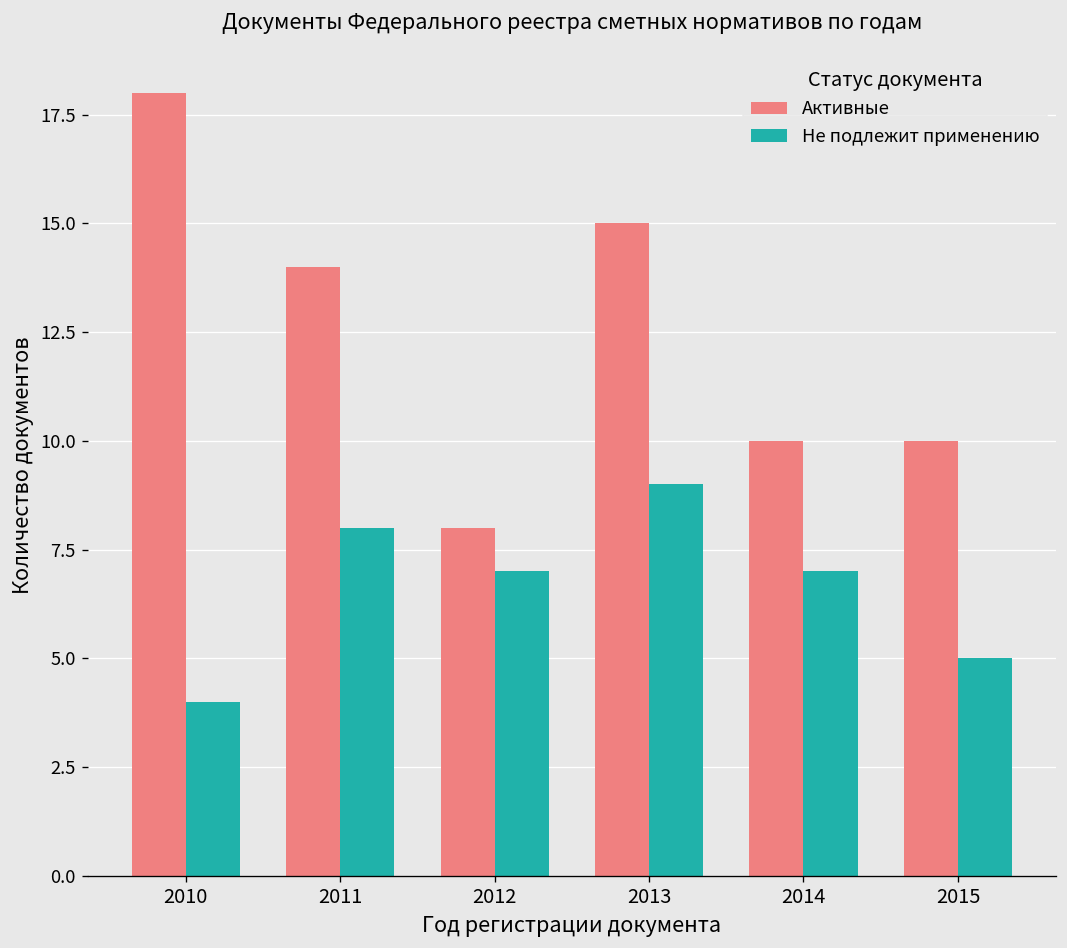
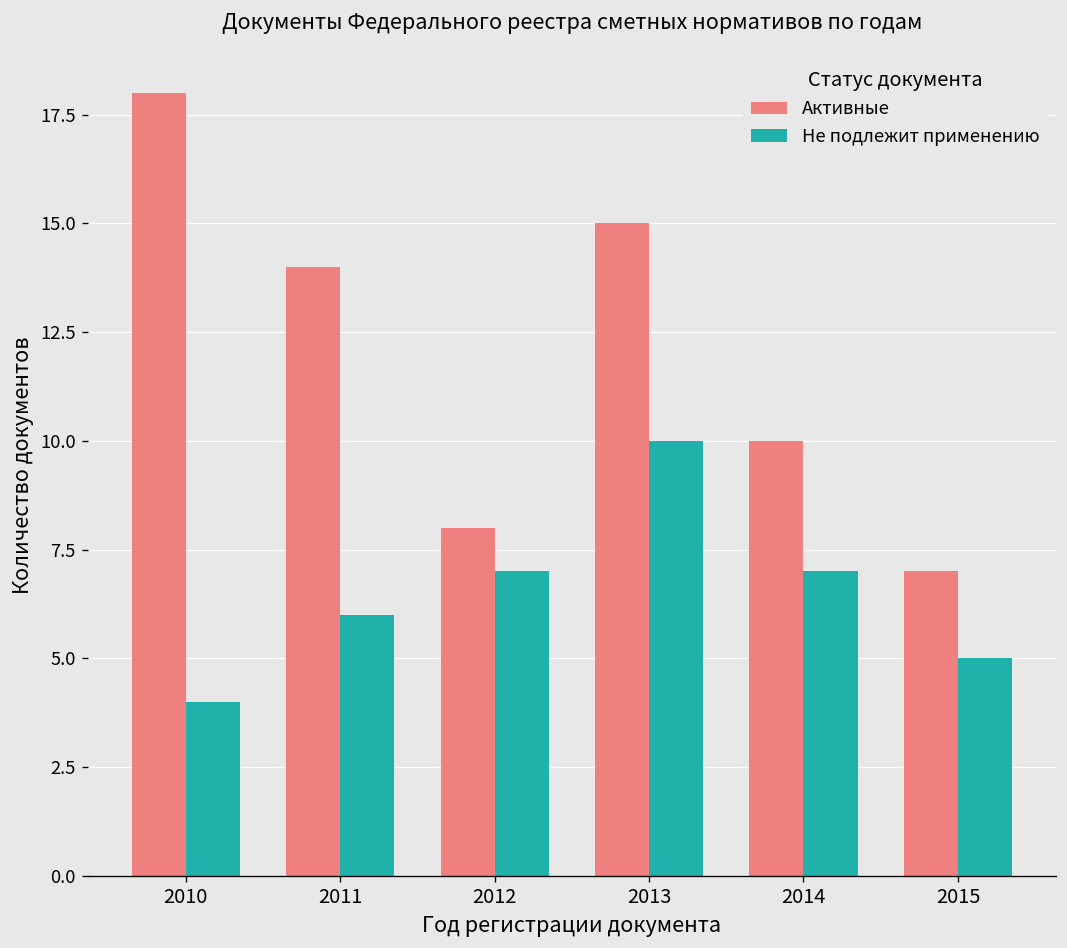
Не подлежит применению, 2011: 8 -> 6
Не подлежит применению, 2013: 9 -> 10
Активные, 2015: 10 -> 7
